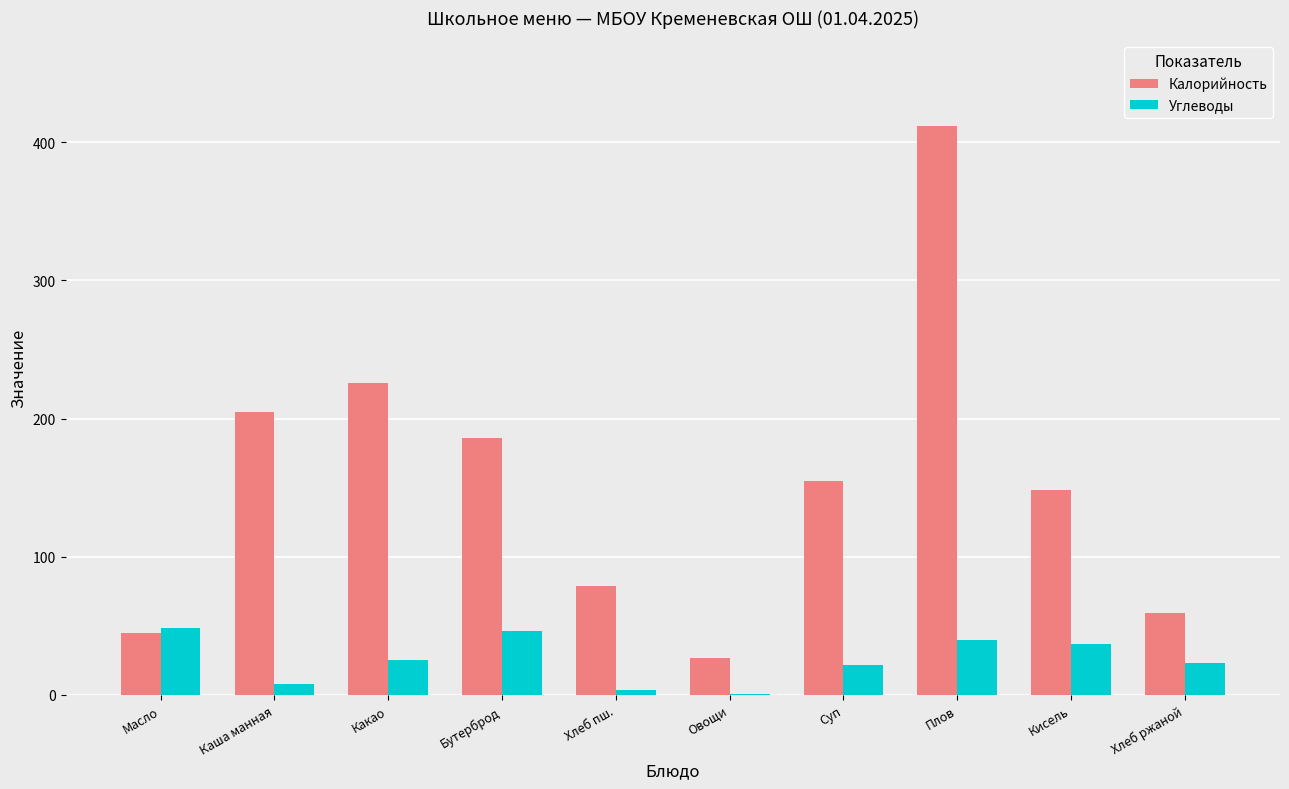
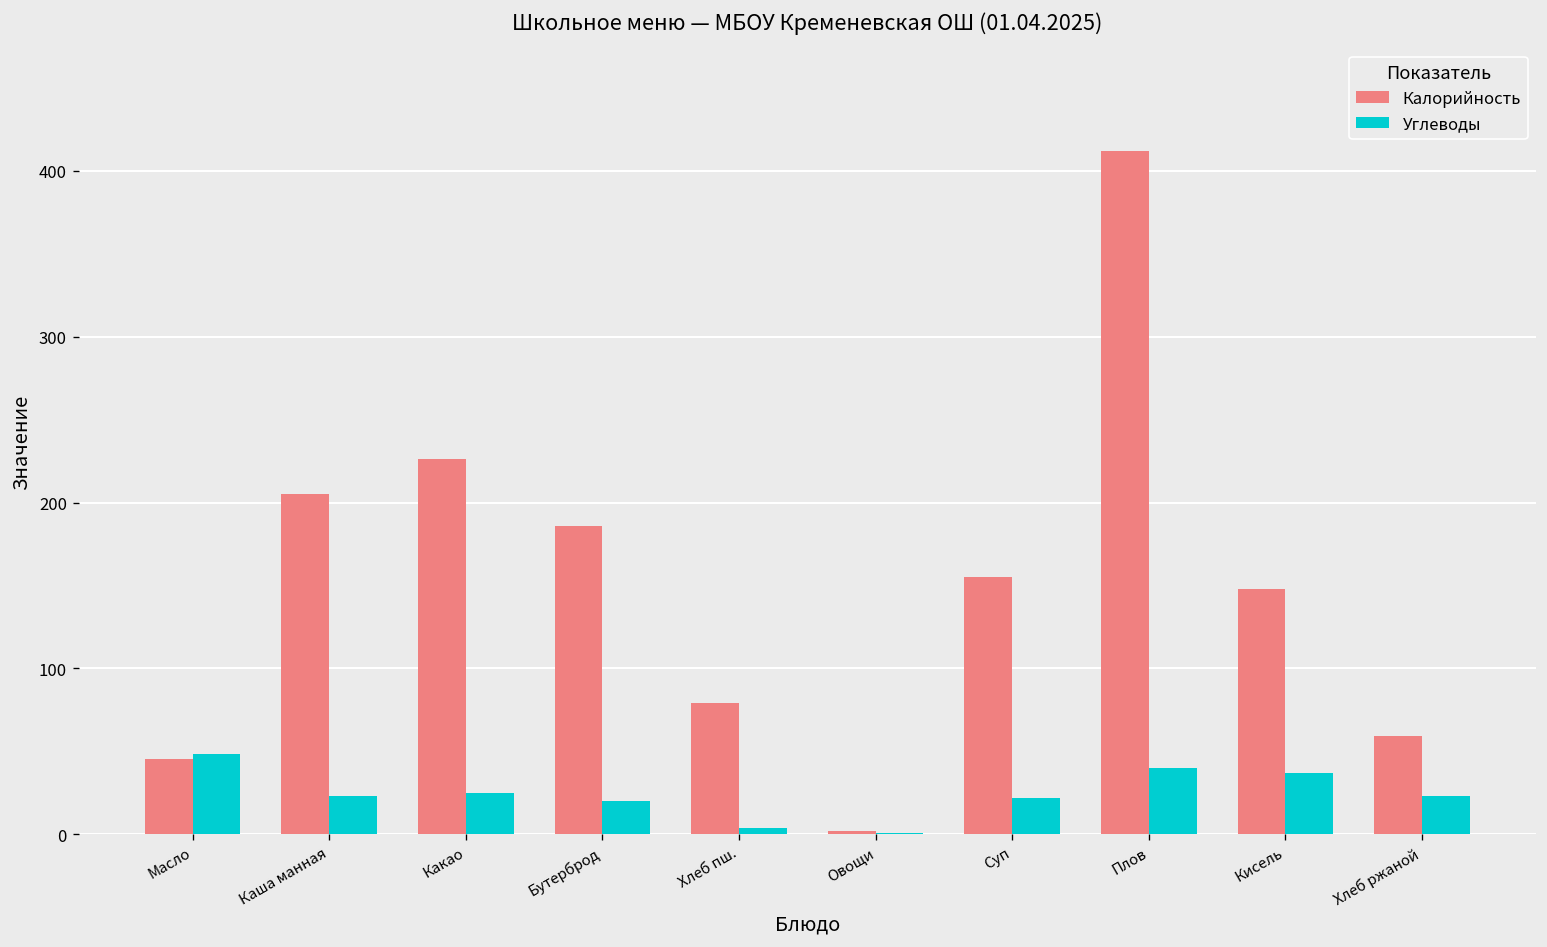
Углеводы, Каша манная: 8 -> 23
Углеводы, Бутерброд: 46 -> 20
Калорийность, Овощи: 27 -> 2
